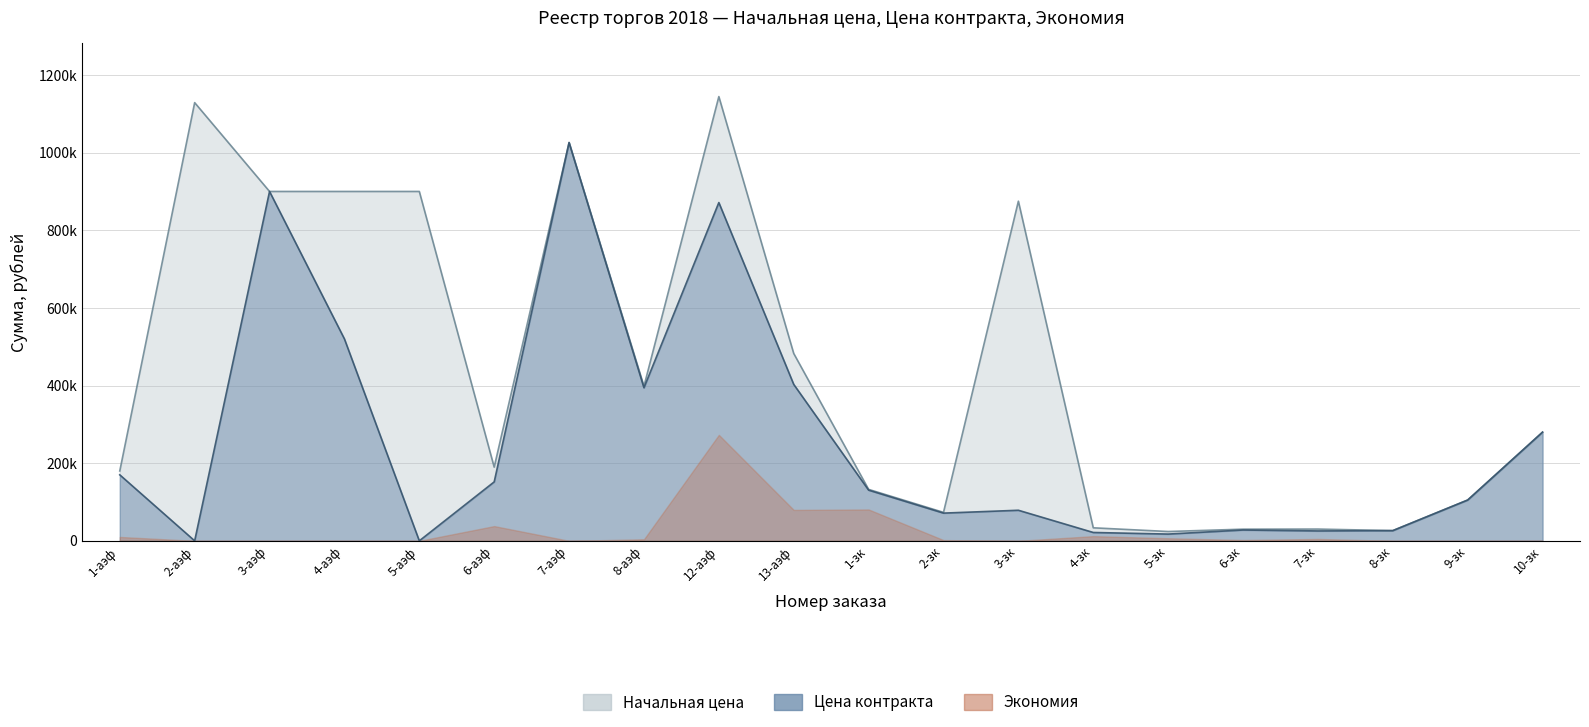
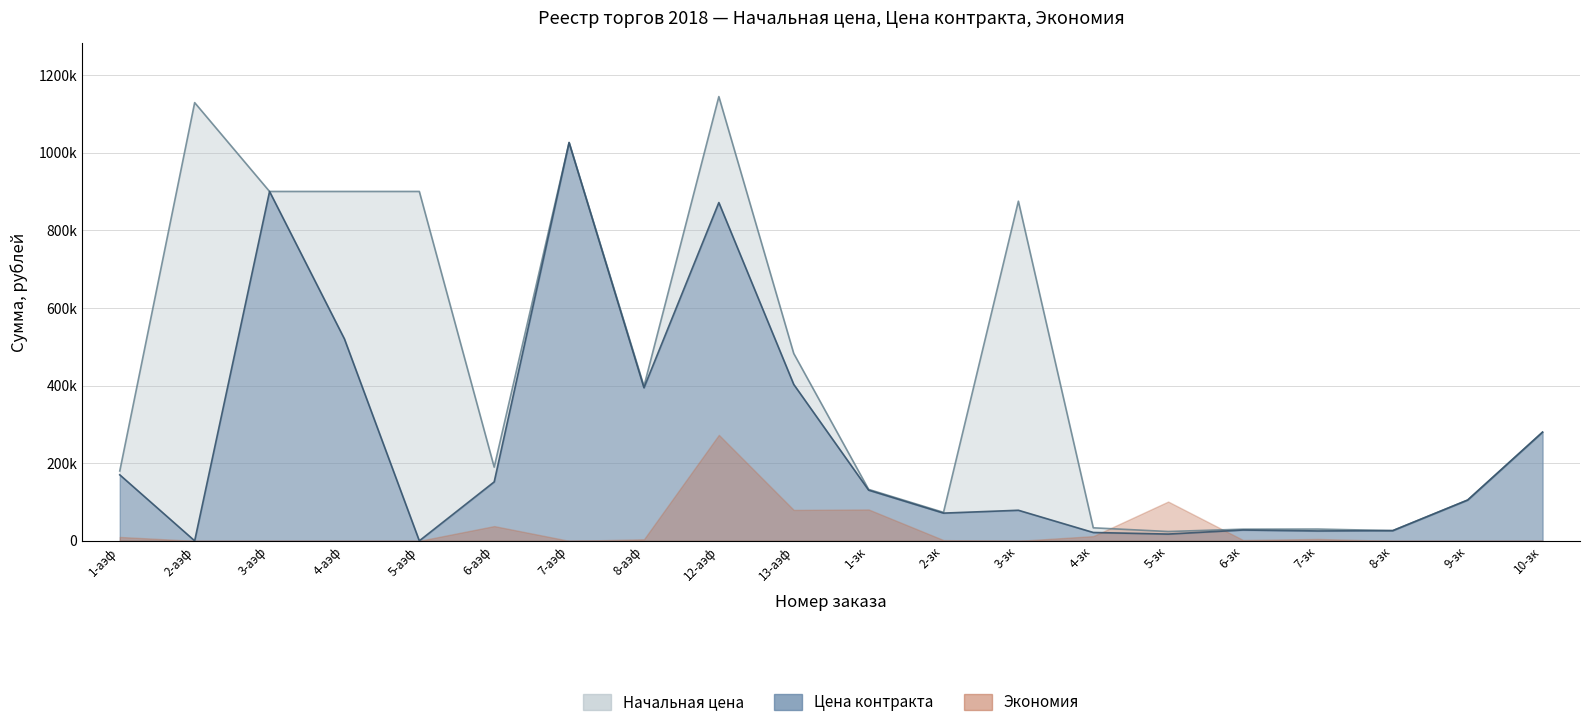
Экономия, 5-зк: 10000 -> 100000
